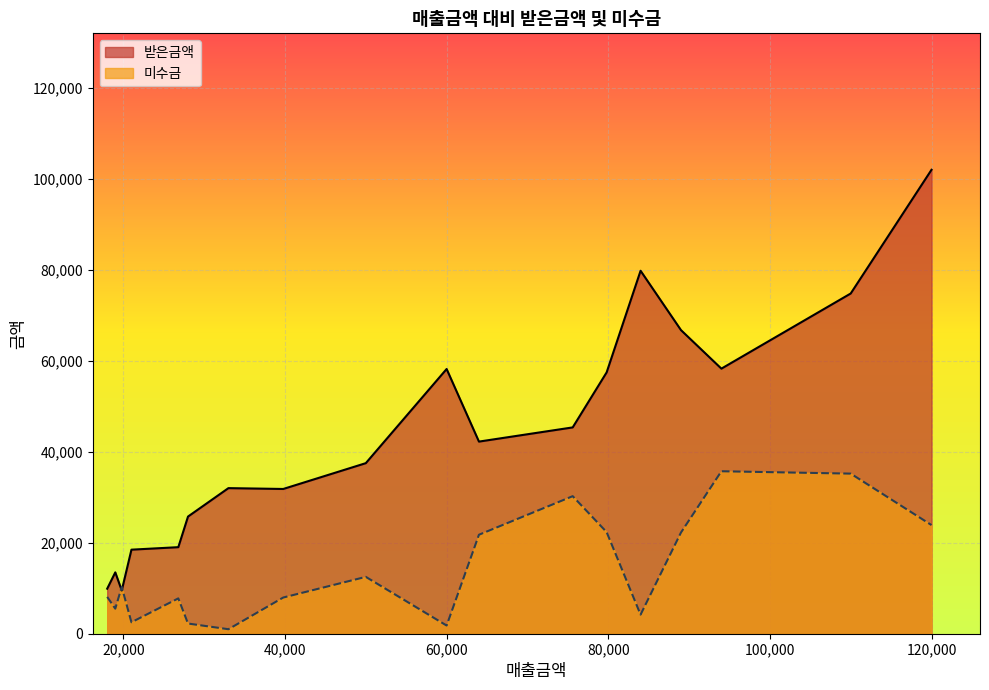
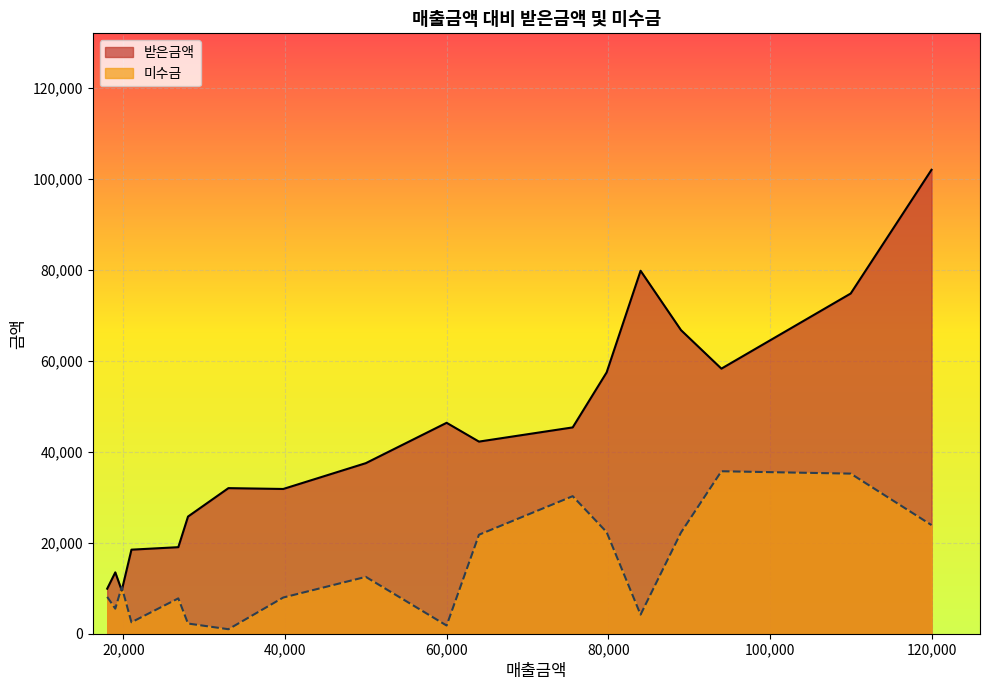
받은금액, 60,000: 58,000 -> 46,000
